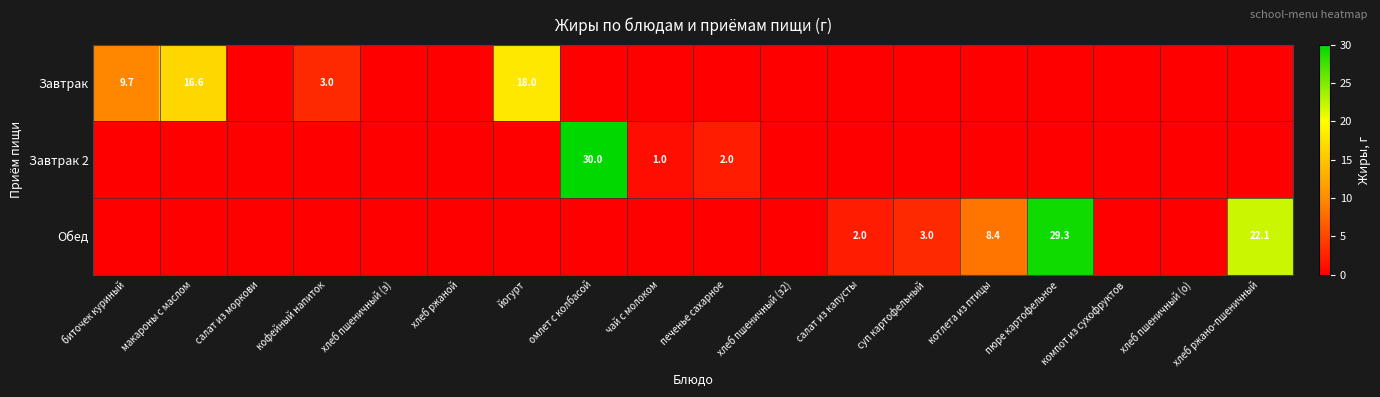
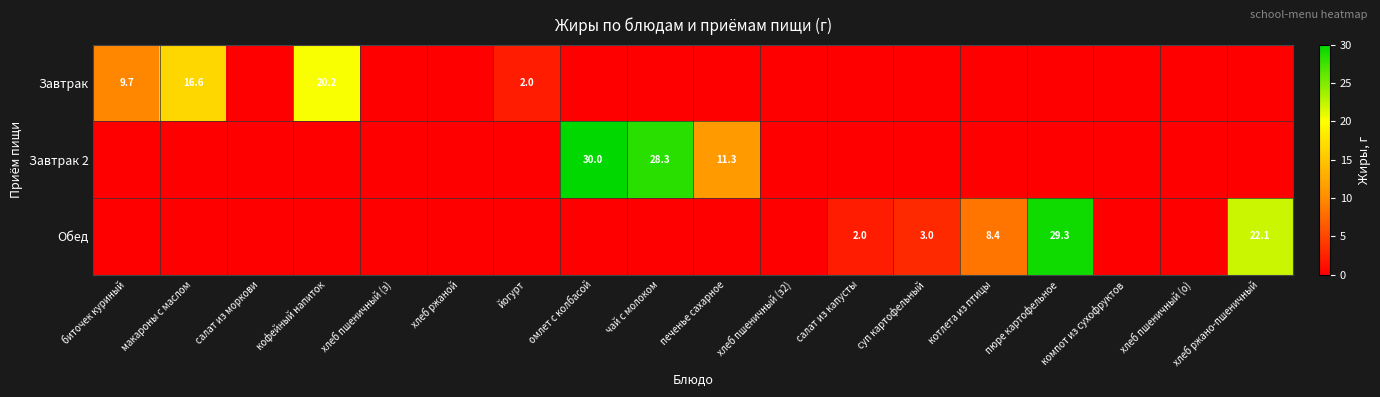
Завтрак, кофейный напиток: 3.0 -> 20.2
Завтрак, йогурт: 18.0 -> 2.0
Завтрак 2, чай с молоком: 1.0 -> 28.3
Завтрак 2, печенье сахарное: 2.0 -> 11.3
